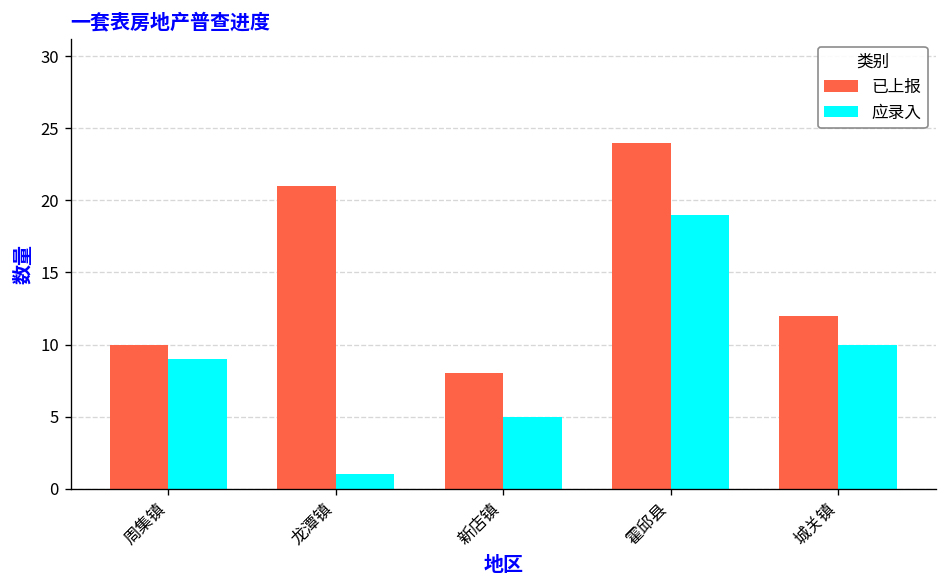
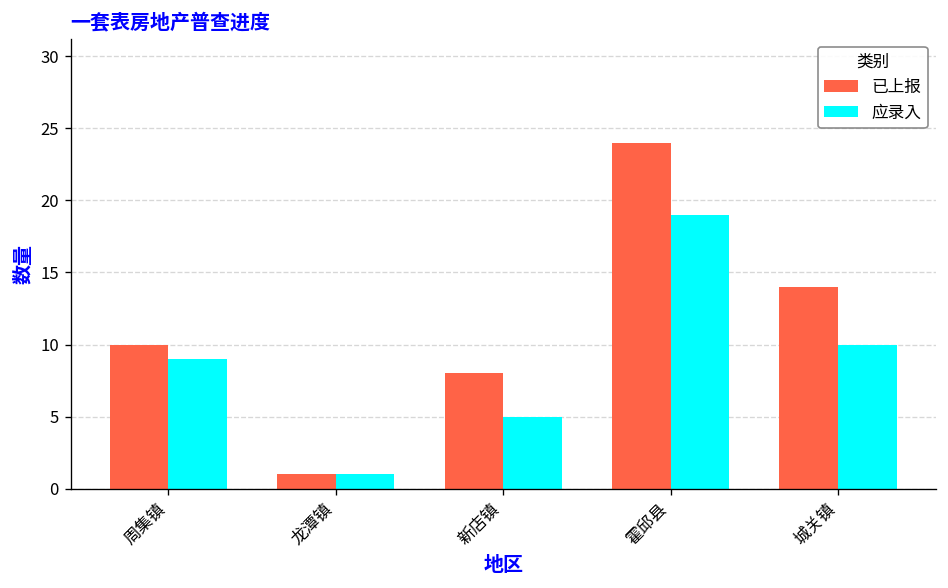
已上报, 龙潭镇: 21 -> 1
已上报, 城关镇: 12 -> 14
